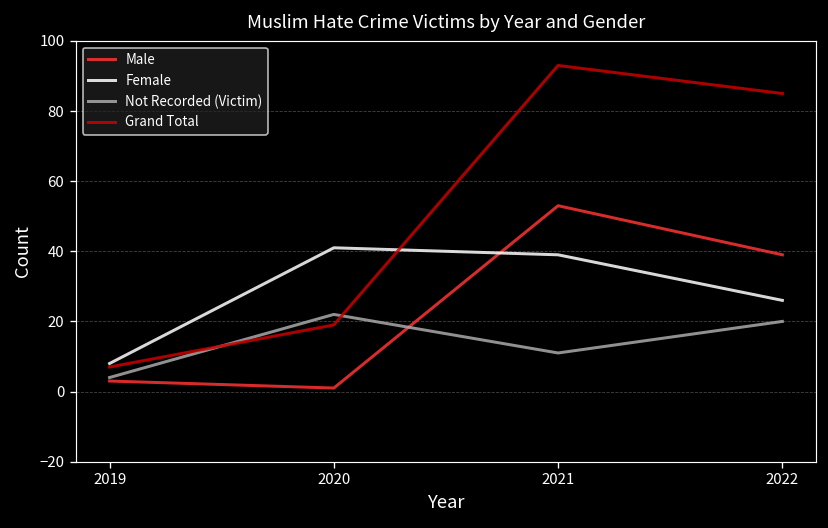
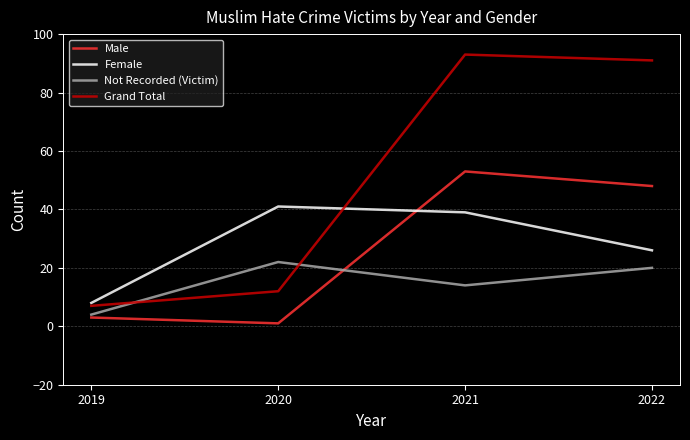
Grand Total, 2020: 19 -> 12
Not Recorded (Victim), 2021: 11 -> 14
Male, 2022: 39 -> 48
Grand Total, 2022: 85 -> 91
